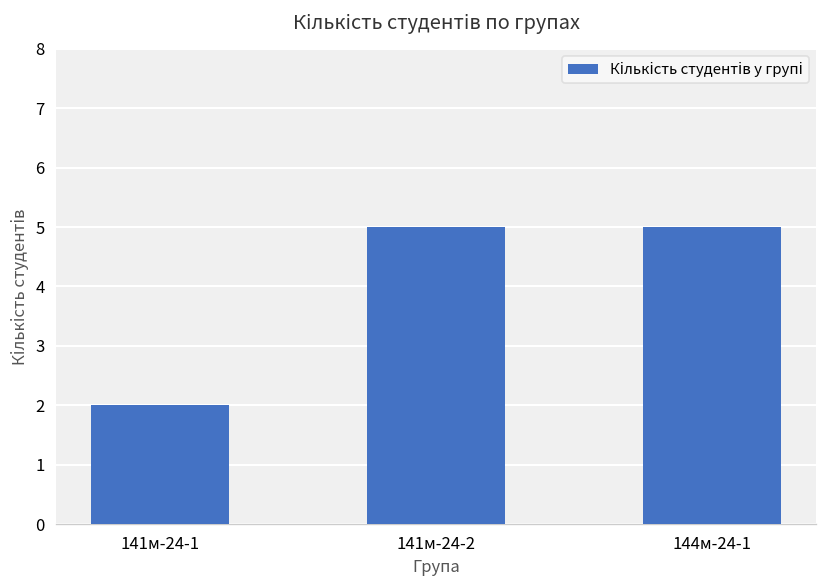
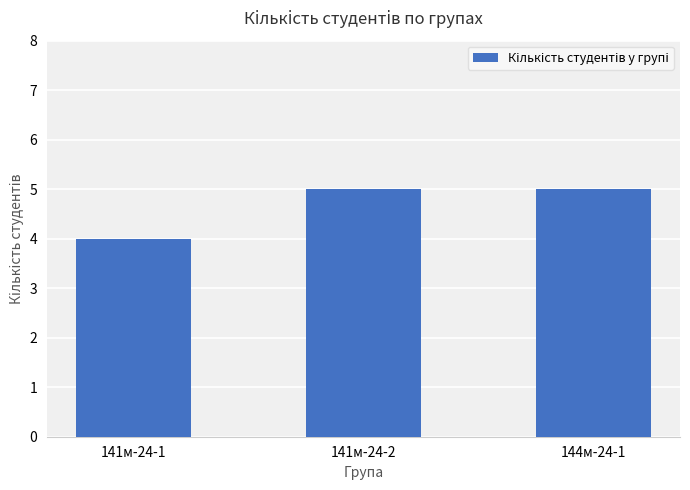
141м-24-1: 2 -> 4
